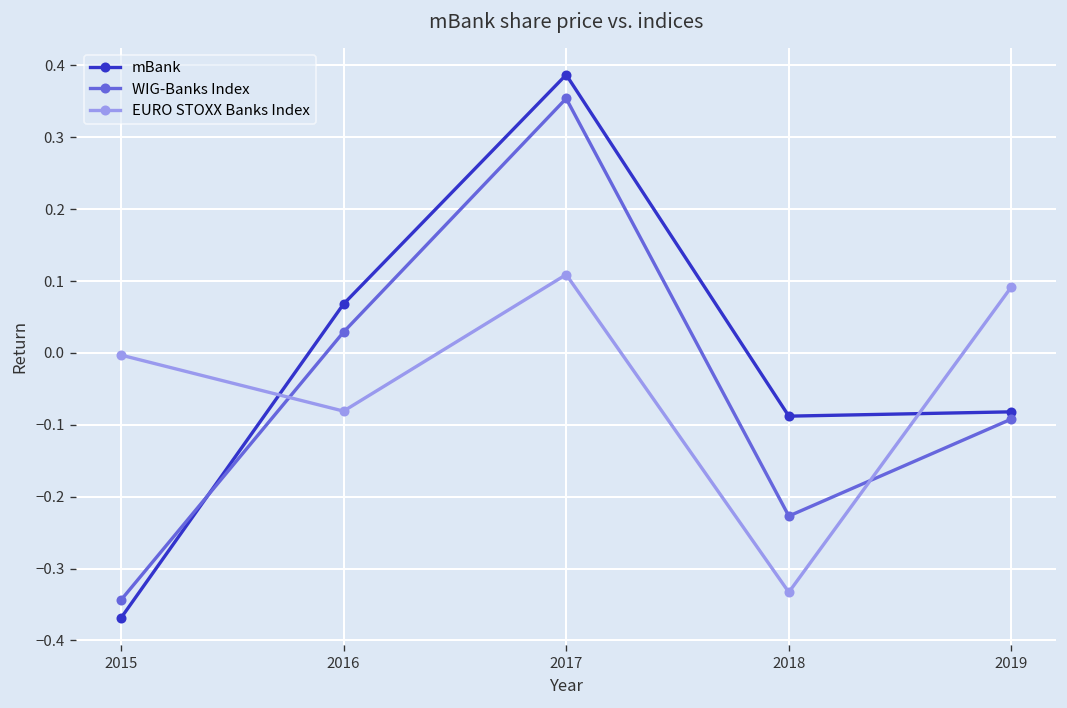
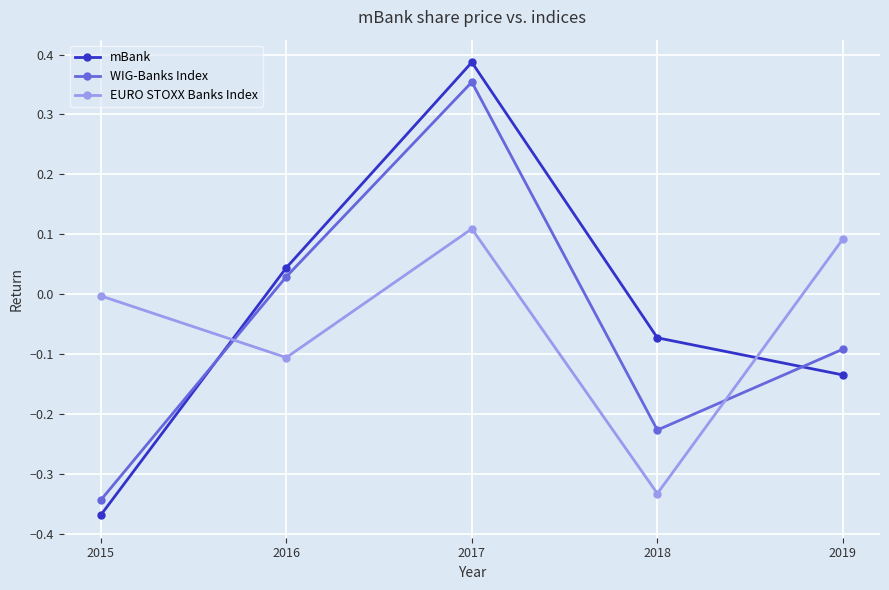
mBank, 2016: 0.07 -> 0.04
EURO STOXX Banks Index, 2016: -0.08 -> -0.11
mBank, 2018: -0.09 -> -0.07
mBank, 2019: -0.08 -> -0.14
